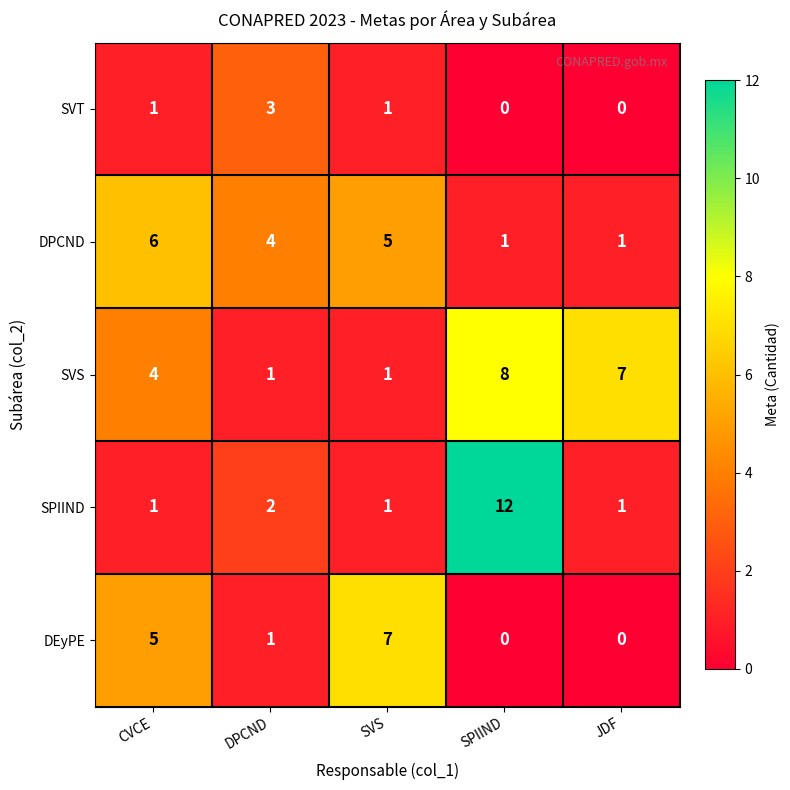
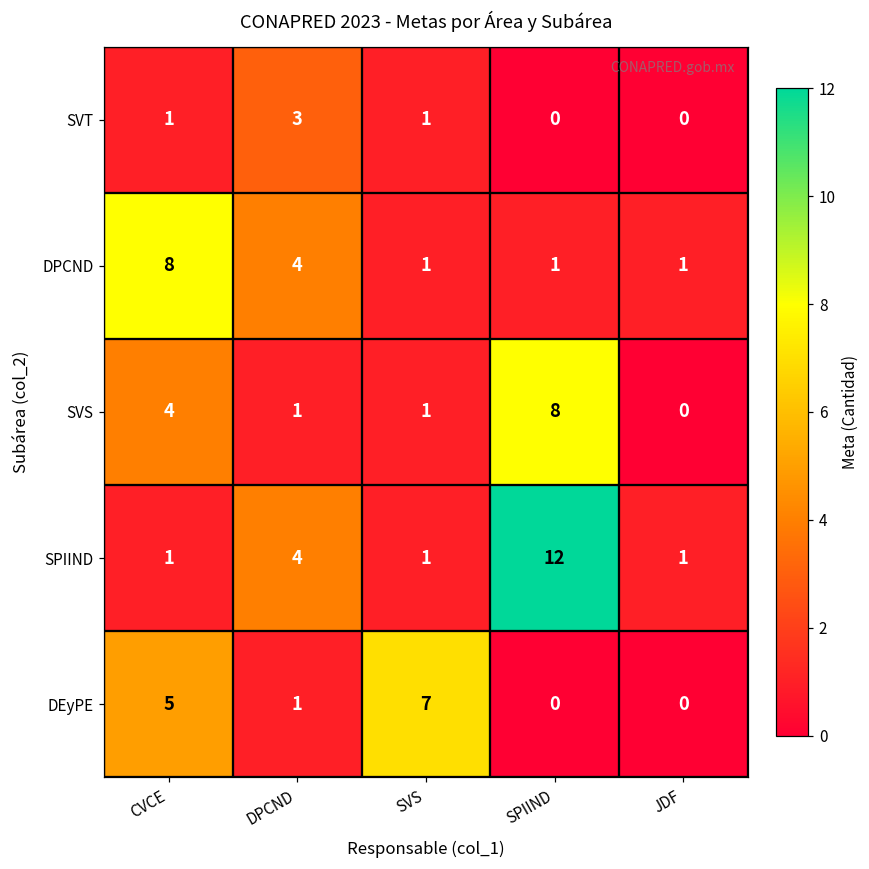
DPCND, CVCE: 6 -> 8
DPCND, SVS: 5 -> 1
SVS, JDF: 7 -> 0
SPIIND, DPCND: 2 -> 4
